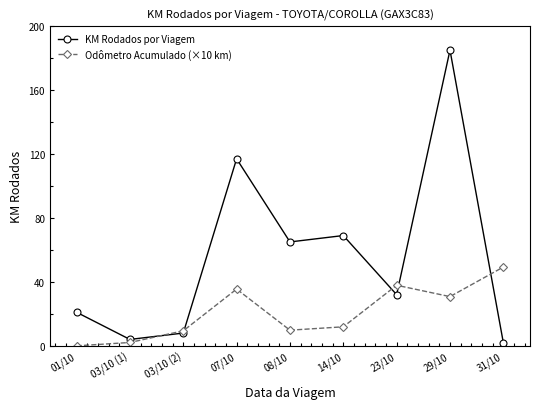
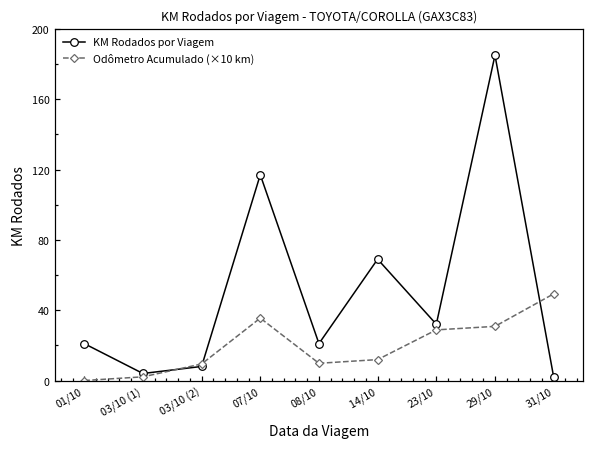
KM Rodados por Viagem, 08/10: 65 -> 21
Odômetro Acumulado (×10 km), 23/10: 38 -> 29
